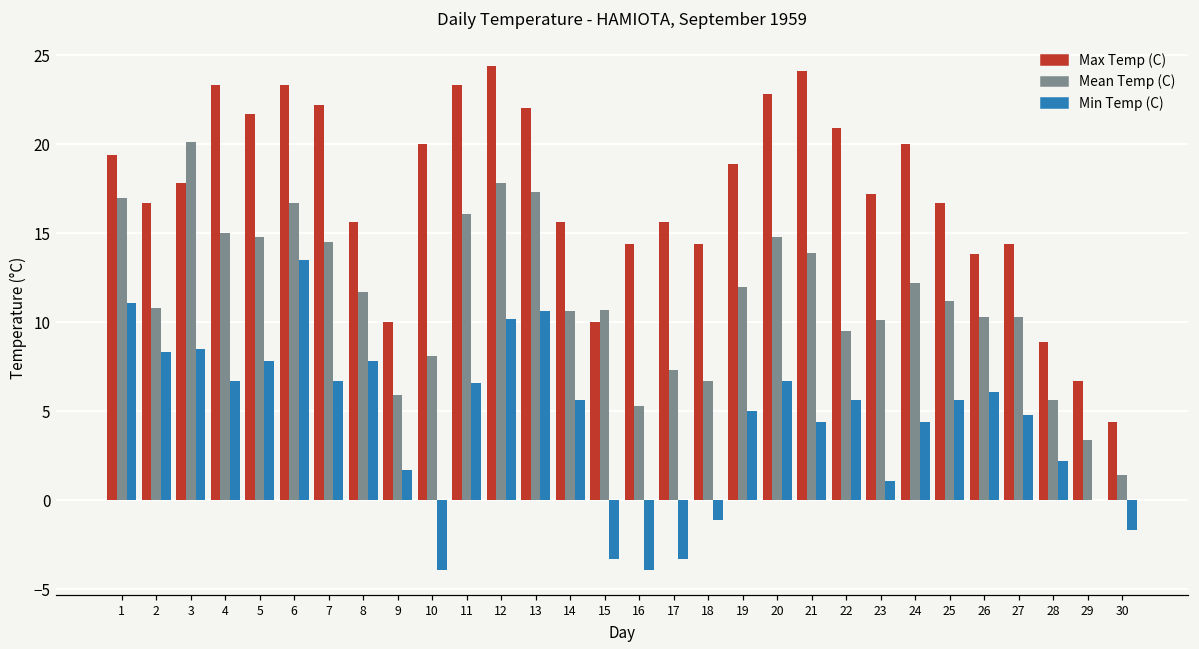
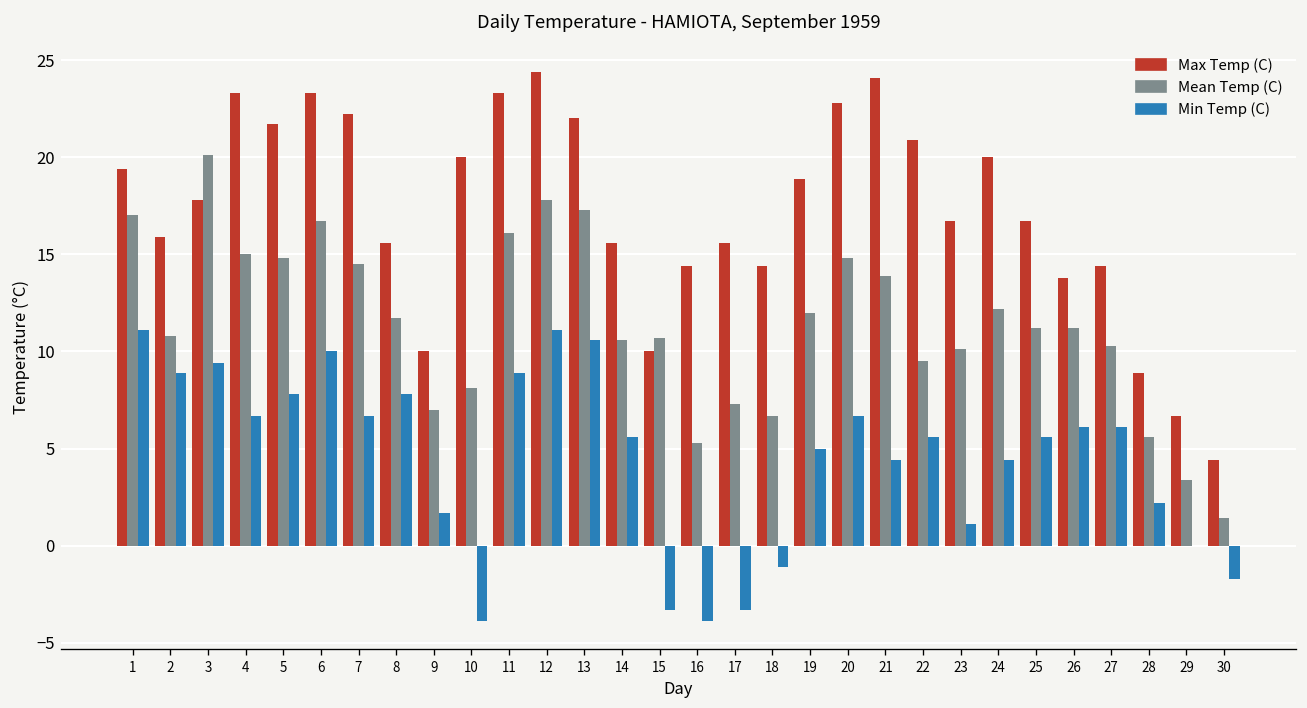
Max Temp (C), 2: 16.7 -> 15.9
Min Temp (C), 2: 8.3 -> 8.9
Min Temp (C), 3: 8.5 -> 9.4
Min Temp (C), 6: 13.5 -> 10.0
Mean Temp (C), 9: 5.9 -> 7.0
Min Temp (C), 11: 6.6 -> 8.9
Min Temp (C), 12: 10.2 -> 11.1
Max Temp (C), 23: 17.2 -> 16.7
Mean Temp (C), 26: 10.3 -> 11.2
Min Temp (C), 27: 4.8 -> 6.1
